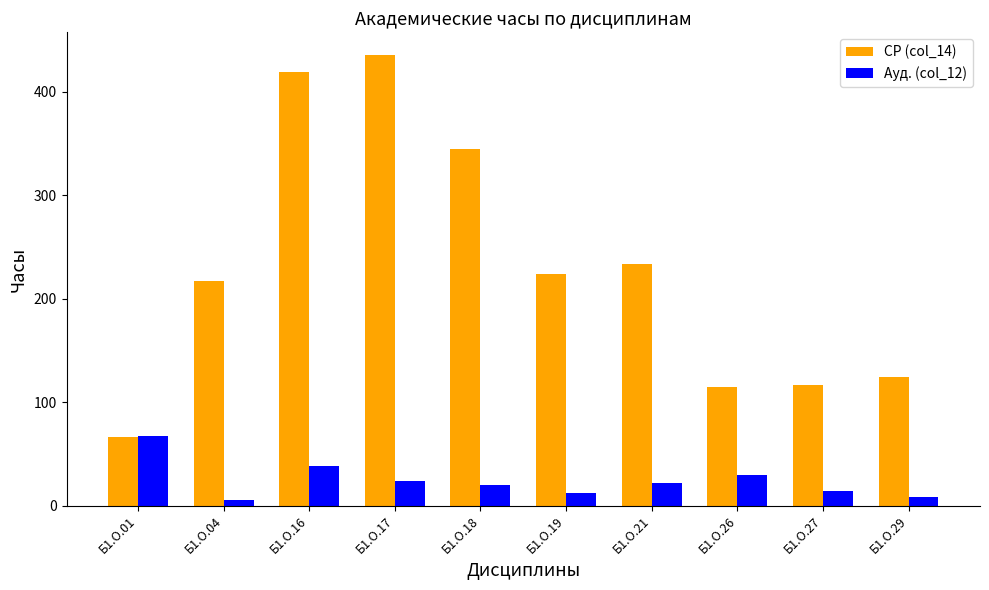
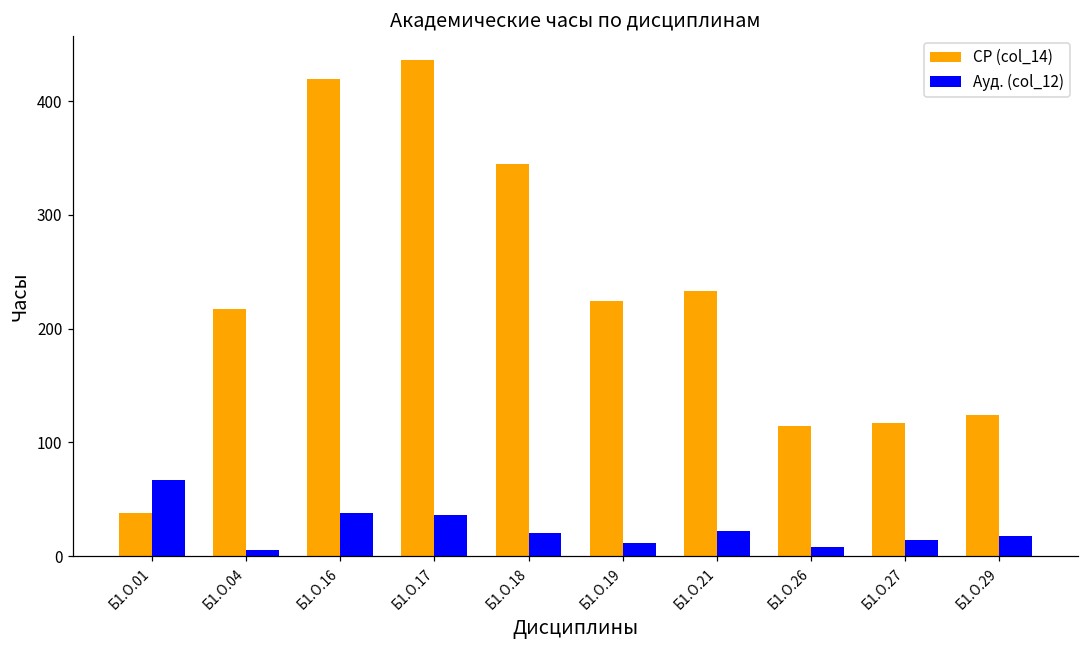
СР (col_14), Б1.О.01: 66 -> 38
Ауд. (col_12), Б1.О.17: 24 -> 36
Ауд. (col_12), Б1.О.26: 30 -> 8
Ауд. (col_12), Б1.О.29: 8 -> 18
